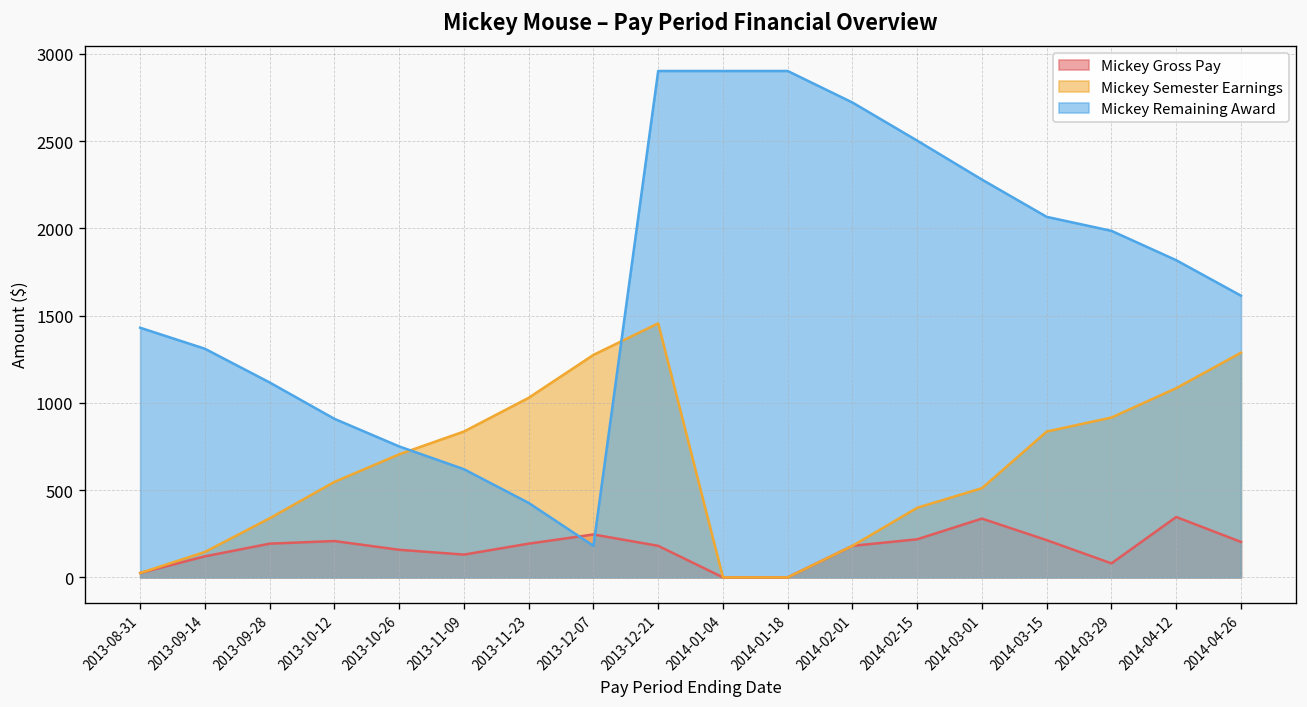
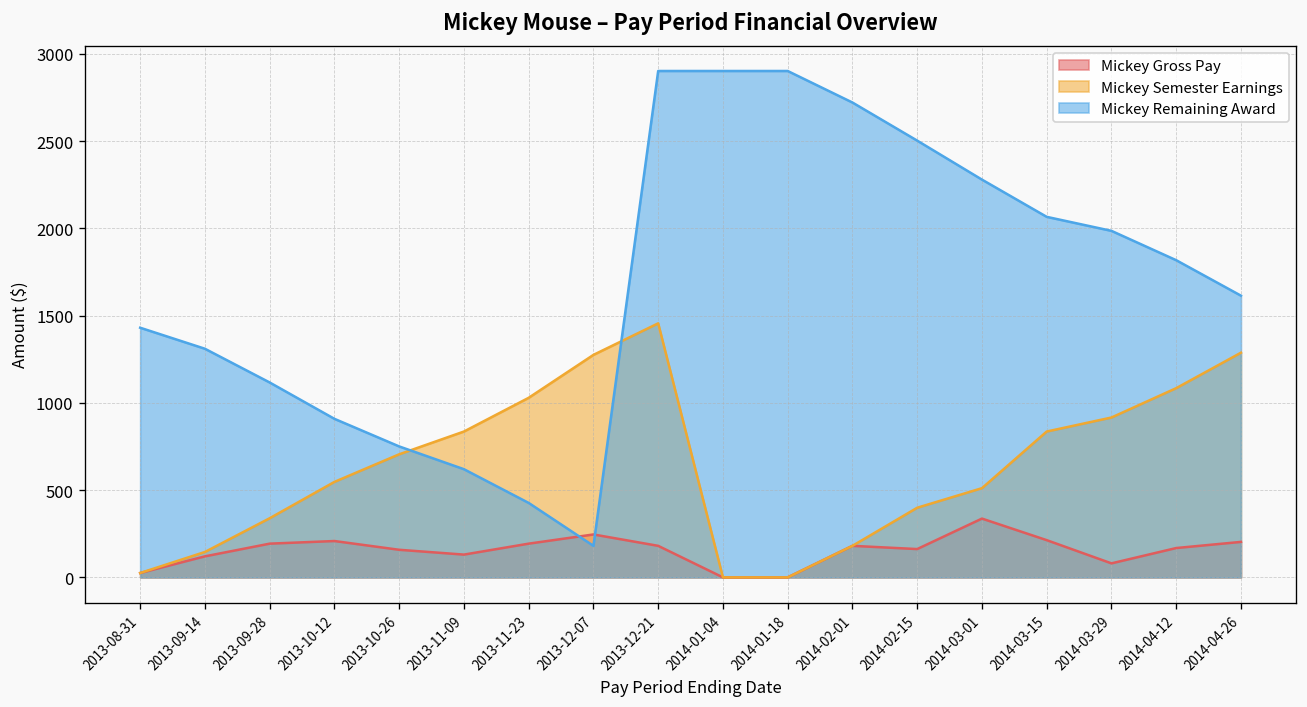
Mickey Gross Pay, 2014-02-15: 220 -> 160
Mickey Gross Pay, 2014-04-12: 350 -> 170
